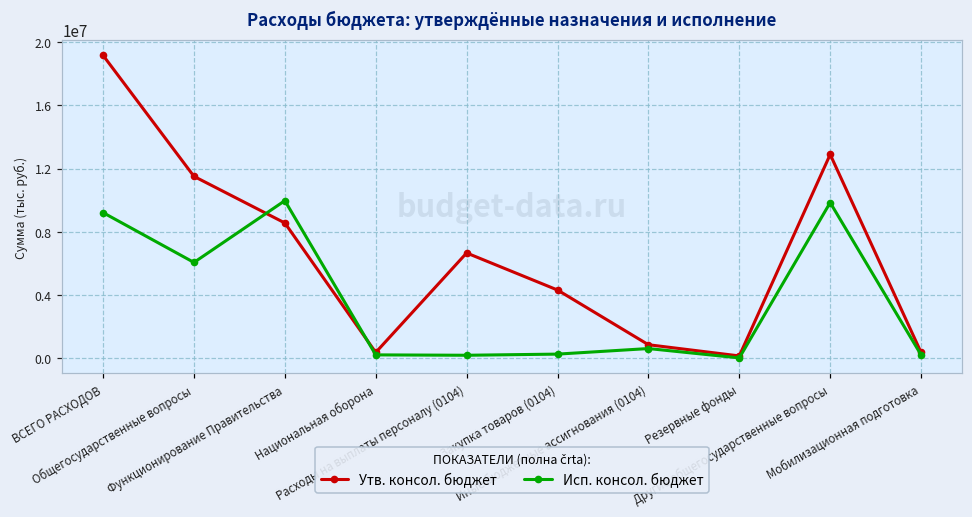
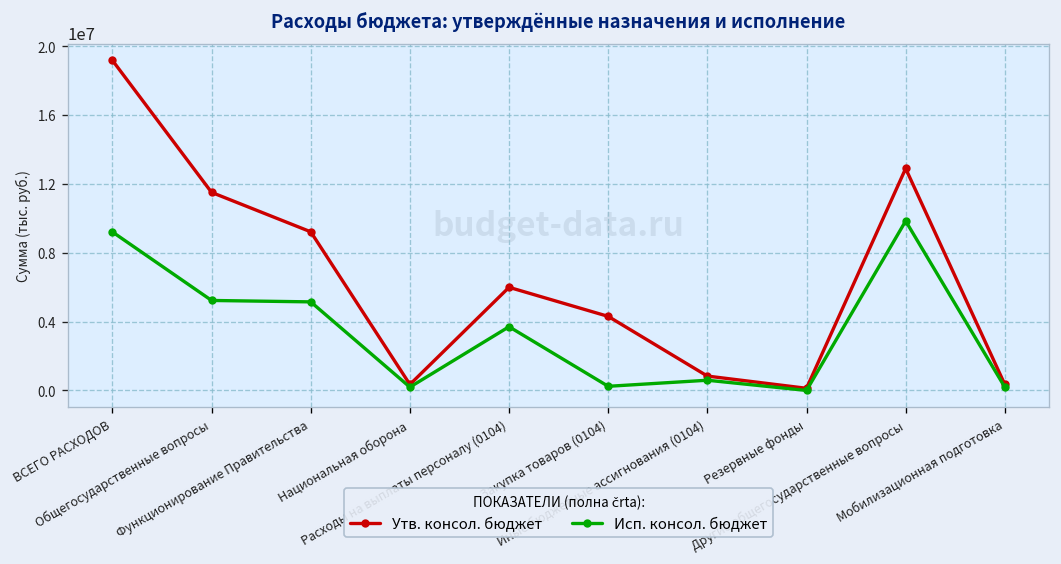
Исп. консол. бюджет, Общегосударственные вопросы: 6000000 -> 5200000
Утв. консол. бюджет, Функционирование Правительства: 8600000 -> 9200000
Исп. консол. бюджет, Функционирование Правительства: 10000000 -> 5100000
Утв. консол. бюджет, Расходы на выплаты персоналу (0104): 6600000 -> 6000000
Исп. консол. бюджет, Расходы на выплаты персоналу (0104): 200000 -> 3700000
